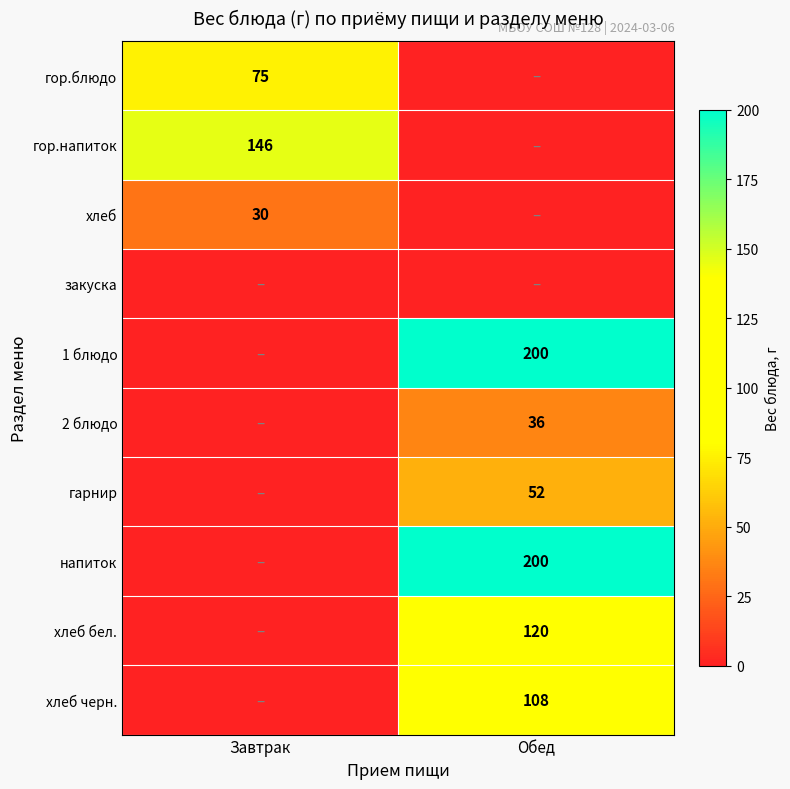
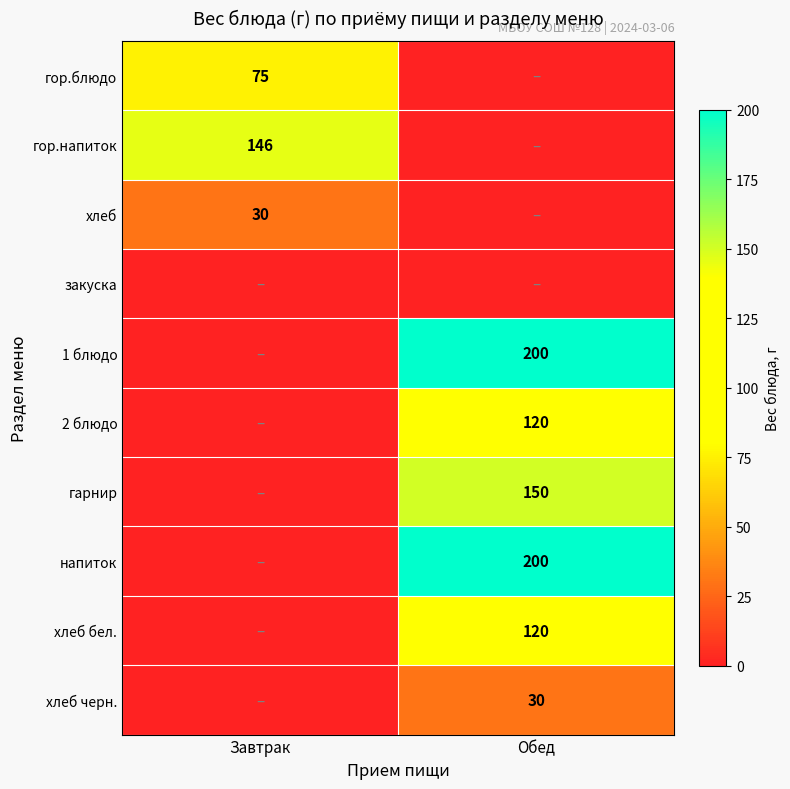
2 блюдо, Обед: 36 -> 120
гарнир, Обед: 52 -> 150
хлеб черн., Обед: 108 -> 30
